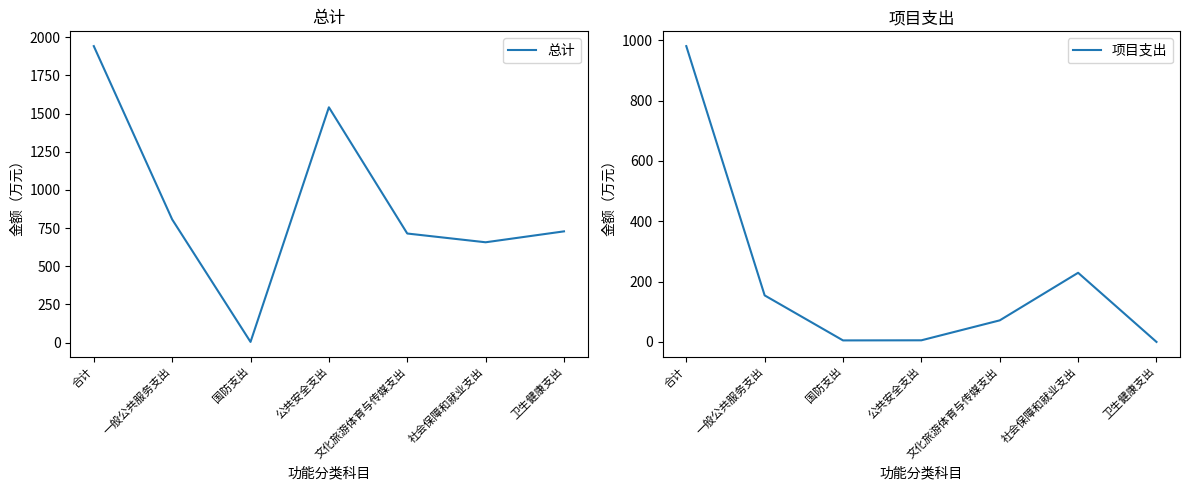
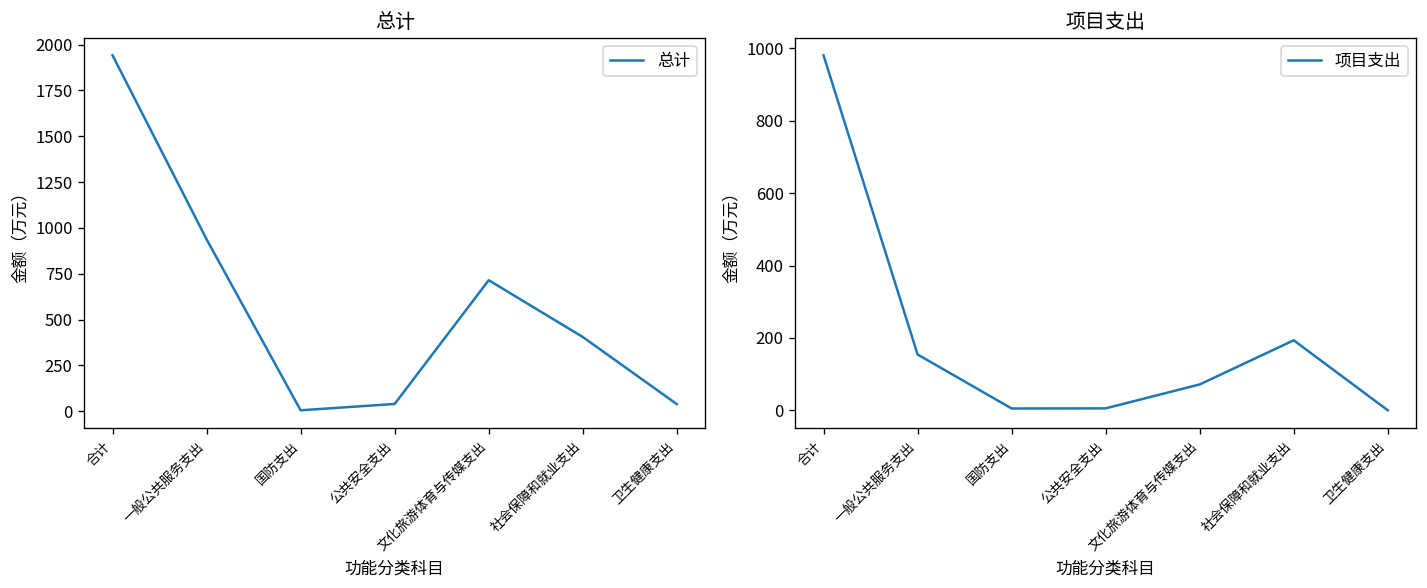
总计, 一般公共服务支出: 810 -> 940
总计, 公共安全支出: 1540 -> 40
总计, 社会保障和就业支出: 660 -> 410
总计, 卫生健康支出: 730 -> 40
项目支出, 社会保障和就业支出: 230 -> 190
